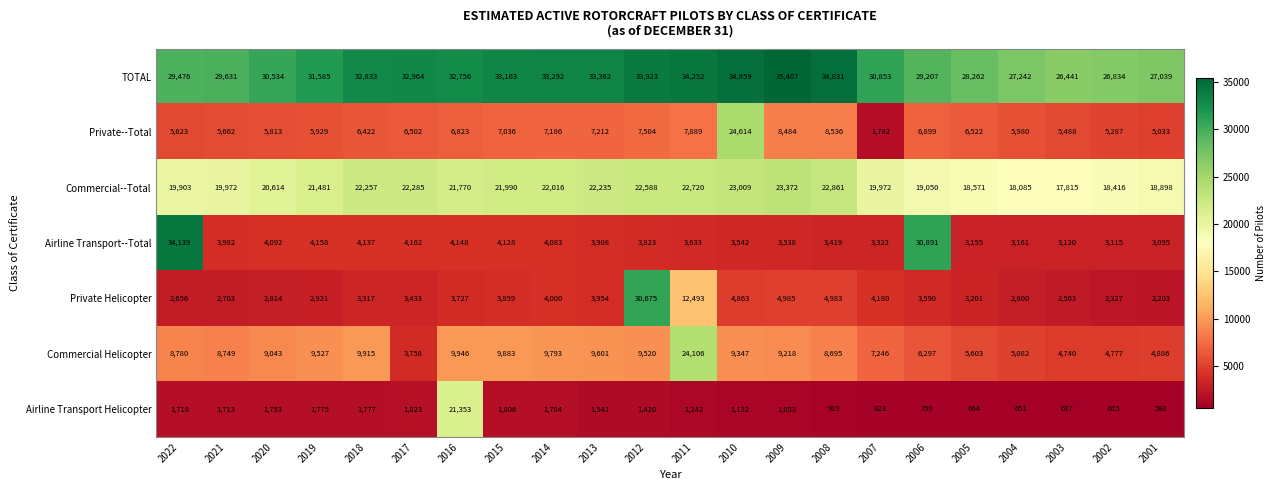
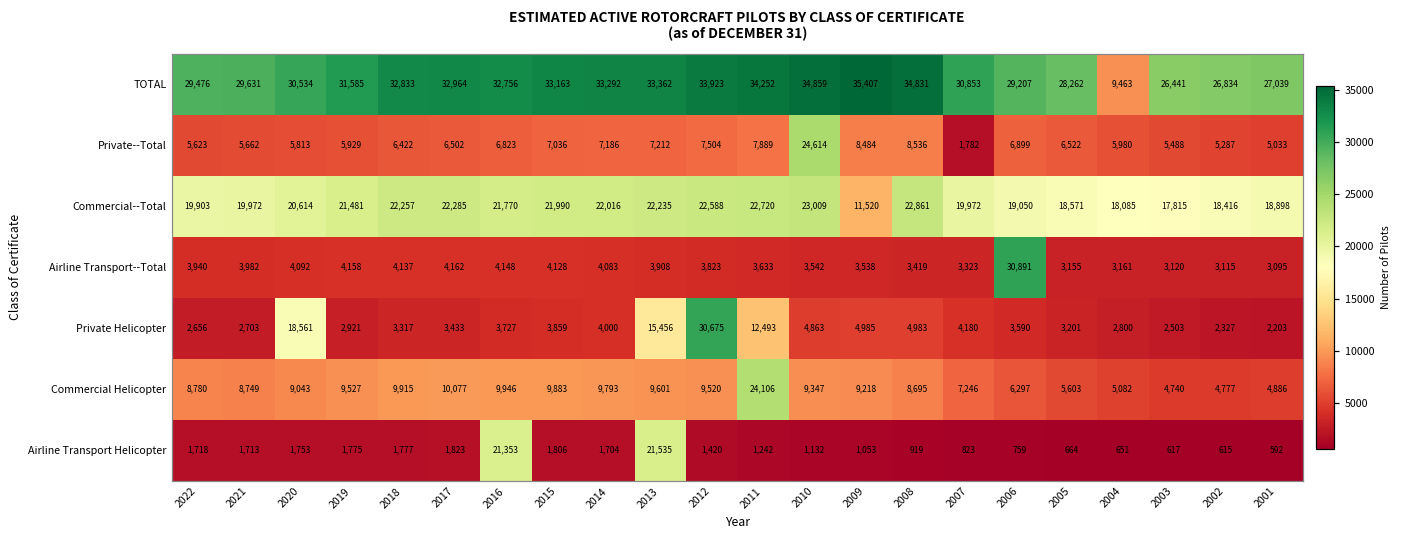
TOTAL, 2004: 27,242 -> 9,463
Commercial--Total, 2009: 23,372 -> 11,520
Airline Transport--Total, 2022: 34,139 -> 3,940
Private Helicopter, 2020: 2,814 -> 18,561
Private Helicopter, 2013: 3,954 -> 15,456
Commercial Helicopter, 2017: 3,758 -> 10,077
Airline Transport Helicopter, 2013: 1,541 -> 21,535
